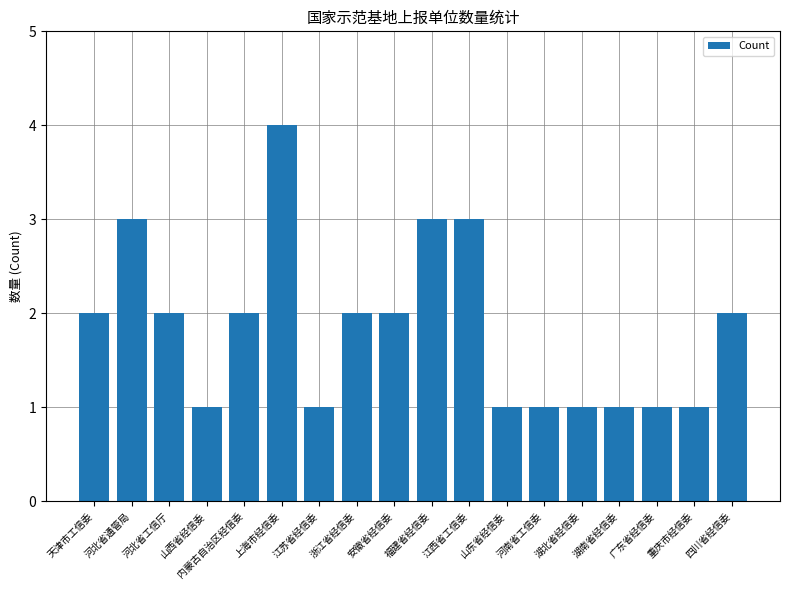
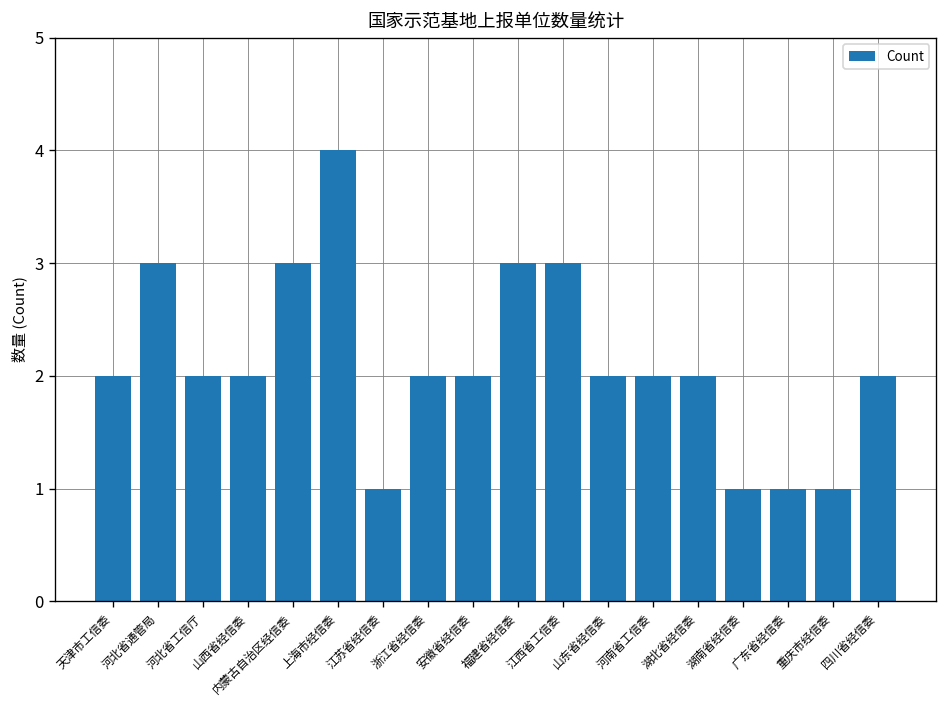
山西省经信委: 1 -> 2
内蒙古自治区经信委: 2 -> 3
山东省经信委: 1 -> 2
河南省工信委: 1 -> 2
湖北省经信委: 1 -> 2
